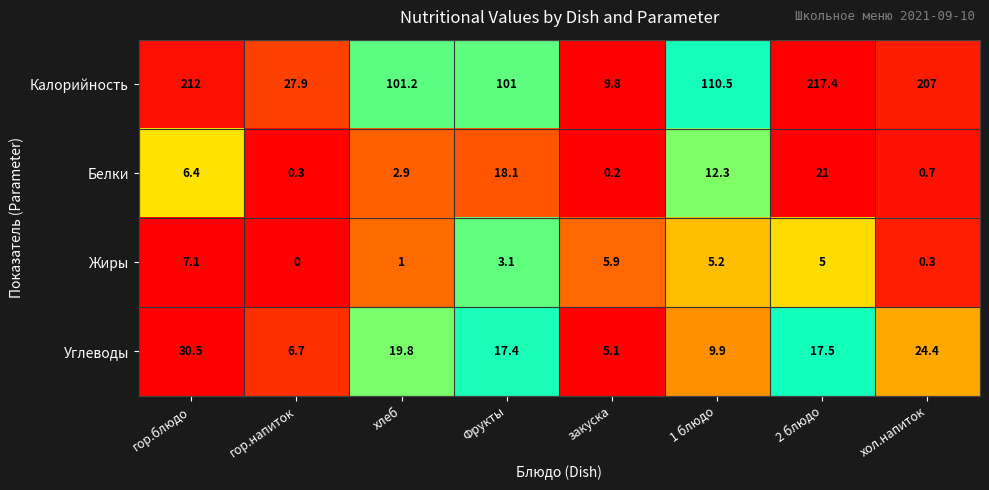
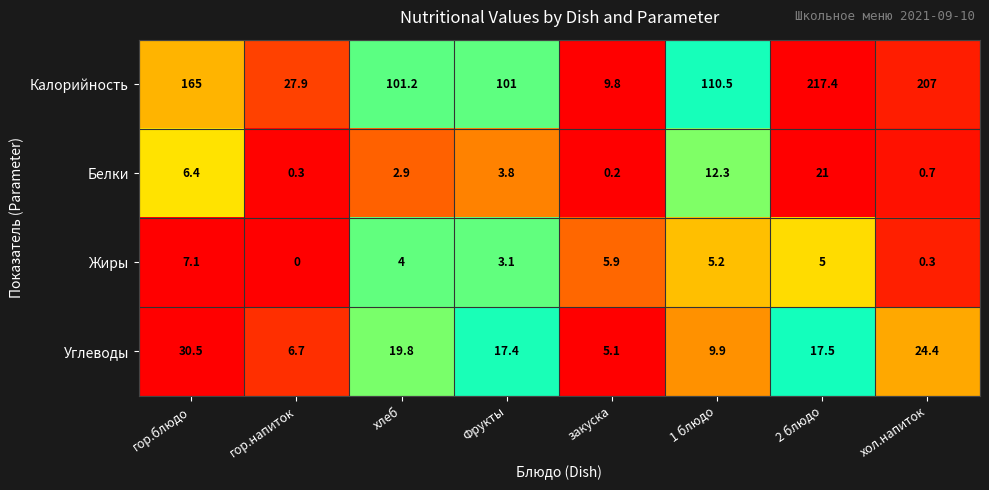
Калорийность, гор.блюдо: 212 -> 165
Белки, Фрукты: 18.1 -> 3.8
Жиры, хлеб: 1 -> 4
